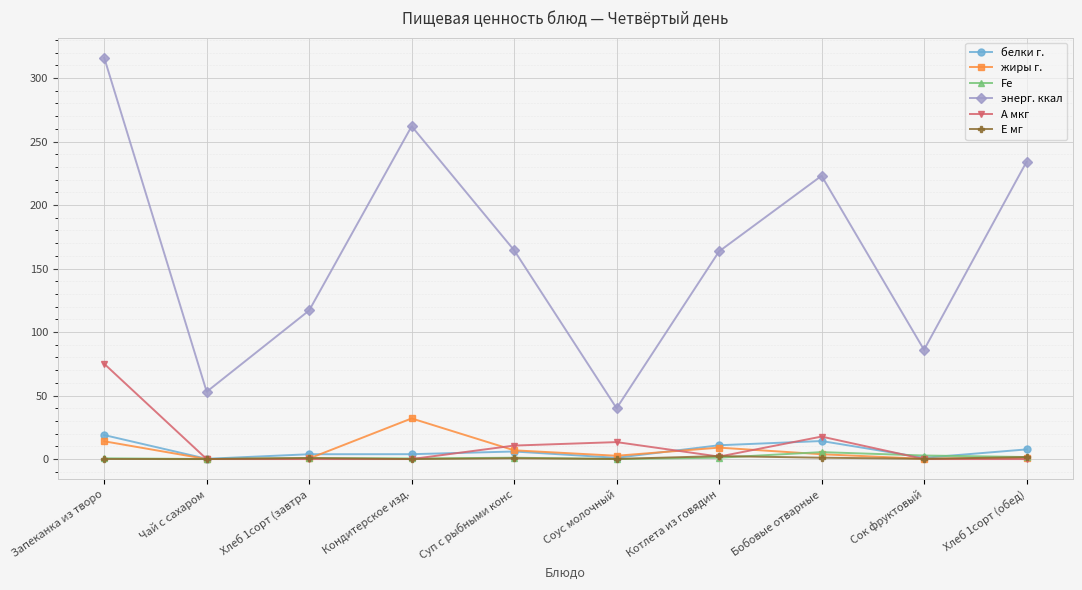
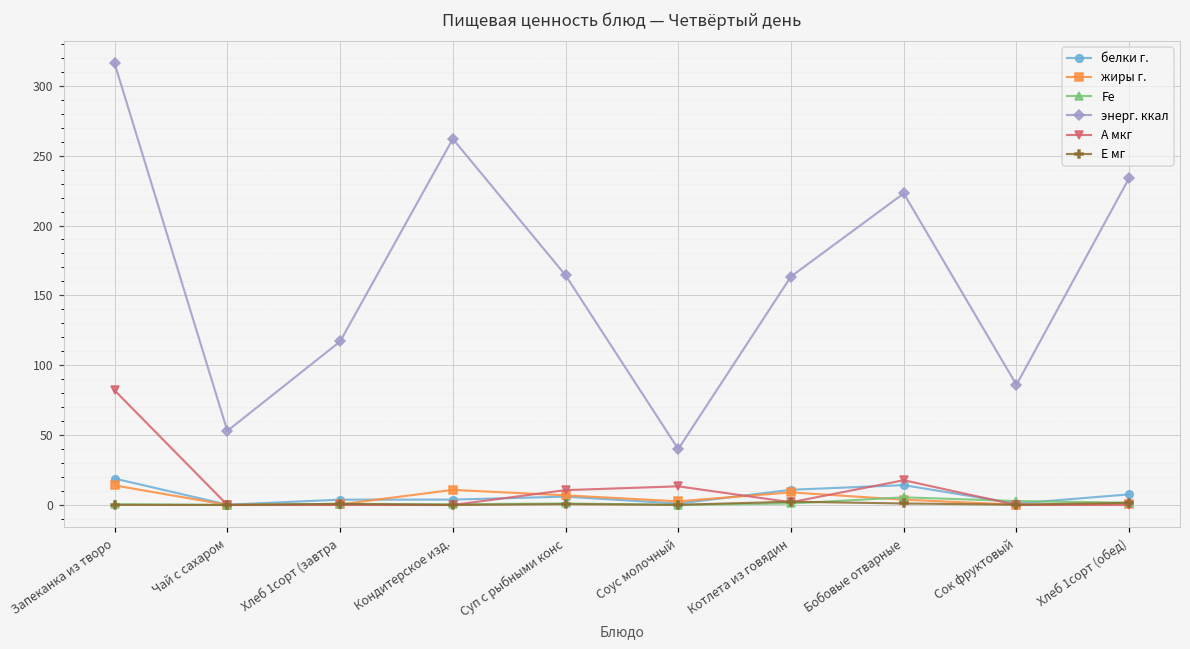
А мкг, Запеканка из творо: 75 -> 82
жиры г., Кондитерское изд.: 32 -> 11
